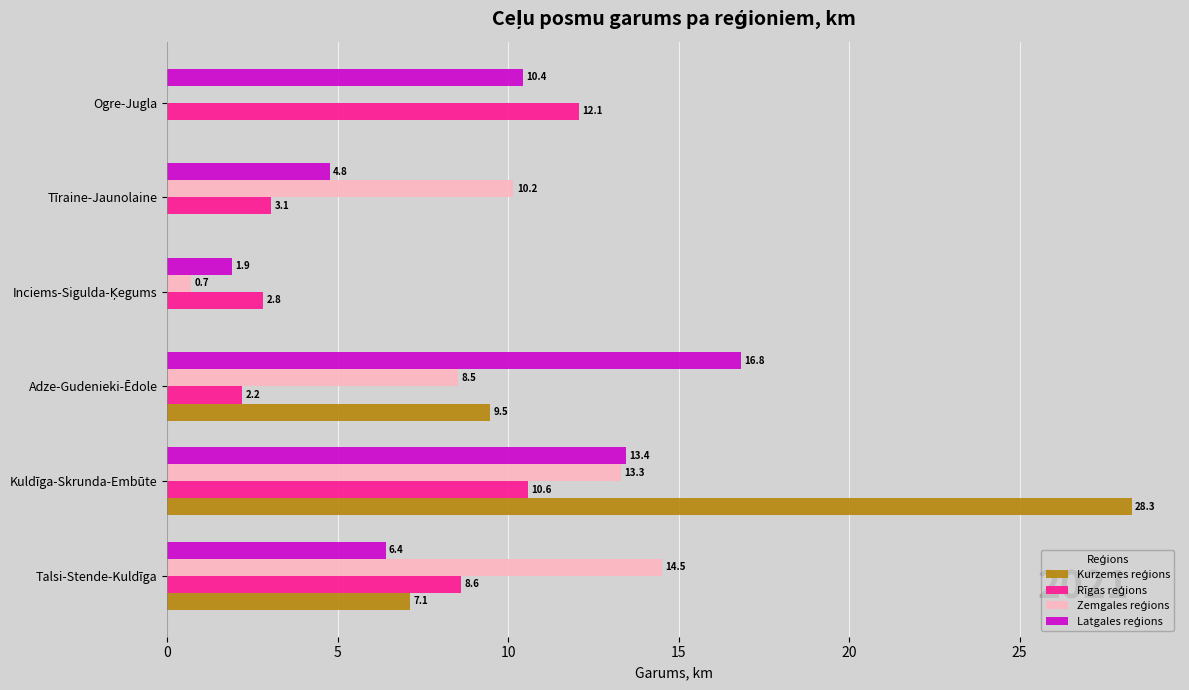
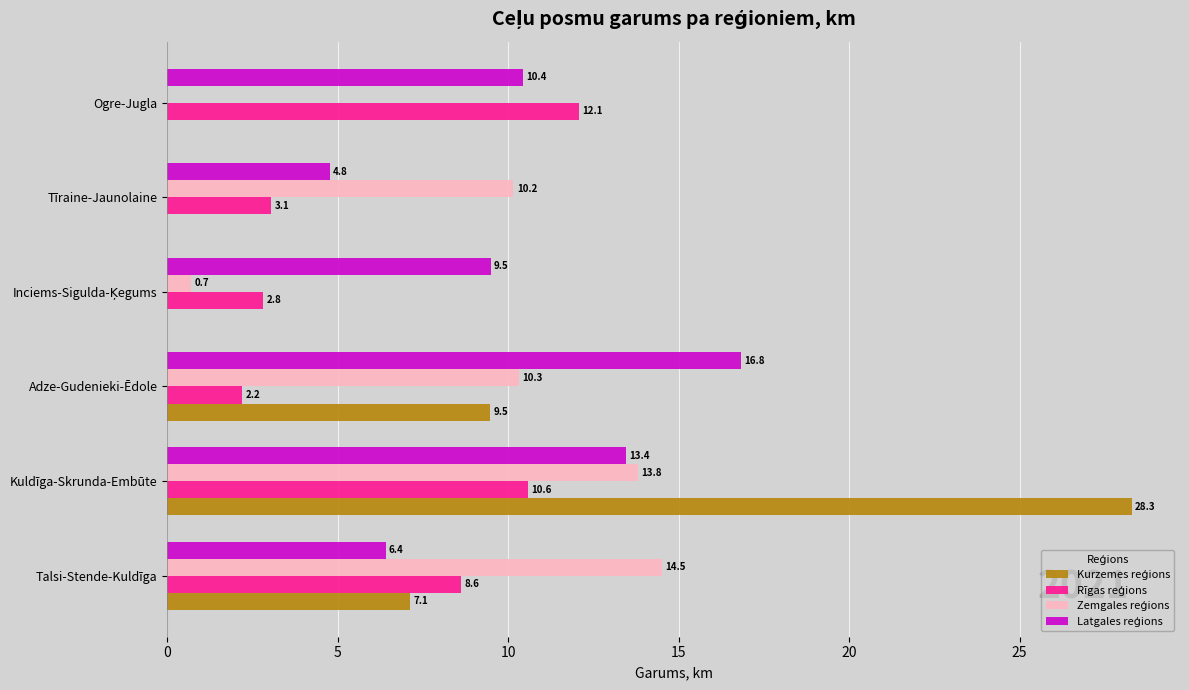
Latgales reģions, Inciems-Sigulda-Ķegums: 1.9 -> 9.5
Zemgales reģions, Adze-Gudenieki-Ēdole: 8.5 -> 10.3
Zemgales reģions, Kuldīga-Skrunda-Embūte: 13.3 -> 13.8
